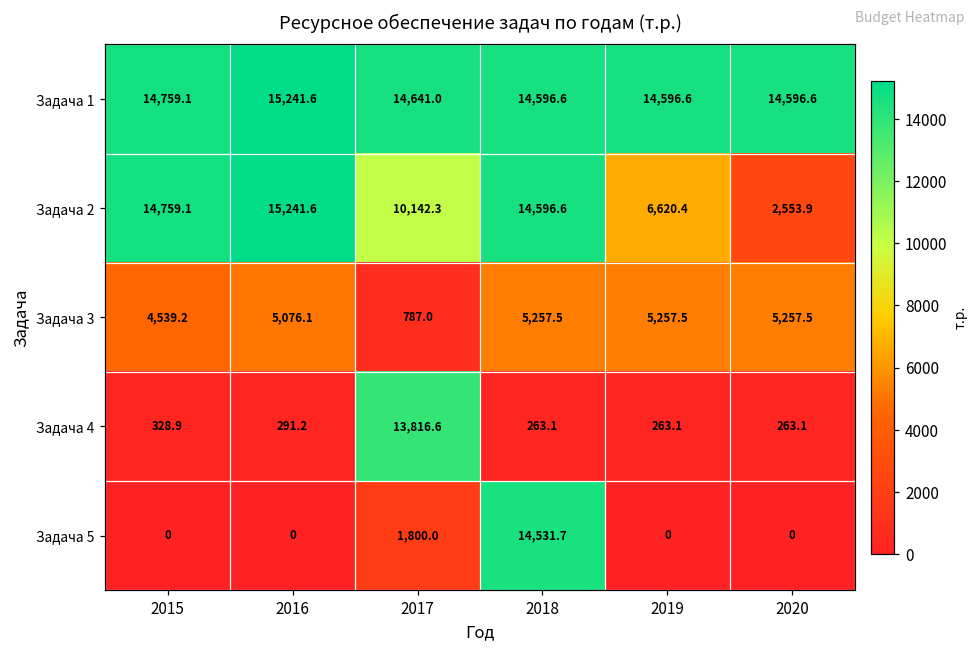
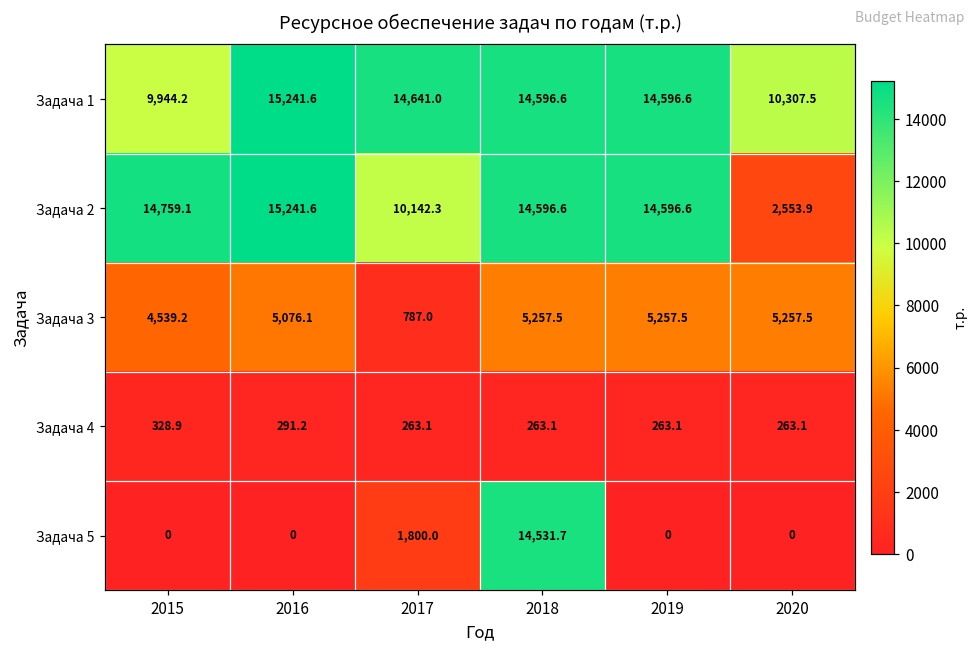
Задача 1, 2015: 14,759.1 -> 9,944.2
Задача 1, 2020: 14,596.6 -> 10,307.5
Задача 2, 2019: 6,620.4 -> 14,596.6
Задача 4, 2017: 13,816.6 -> 263.1
